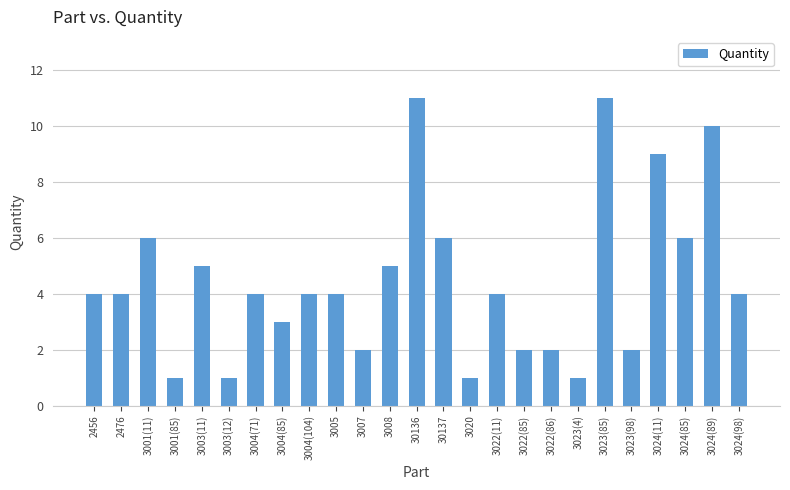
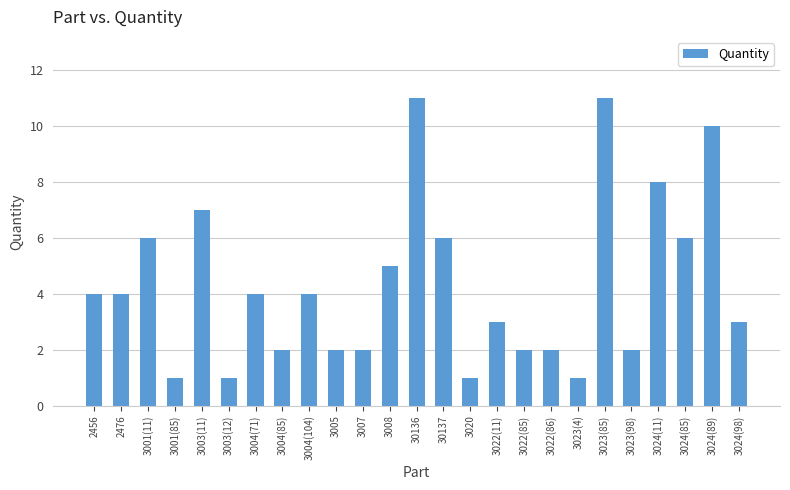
3003(11): 5 -> 7
3004(85): 3 -> 2
3005: 4 -> 2
3022(11): 4 -> 3
3024(11): 9 -> 8
3024(98): 4 -> 3
